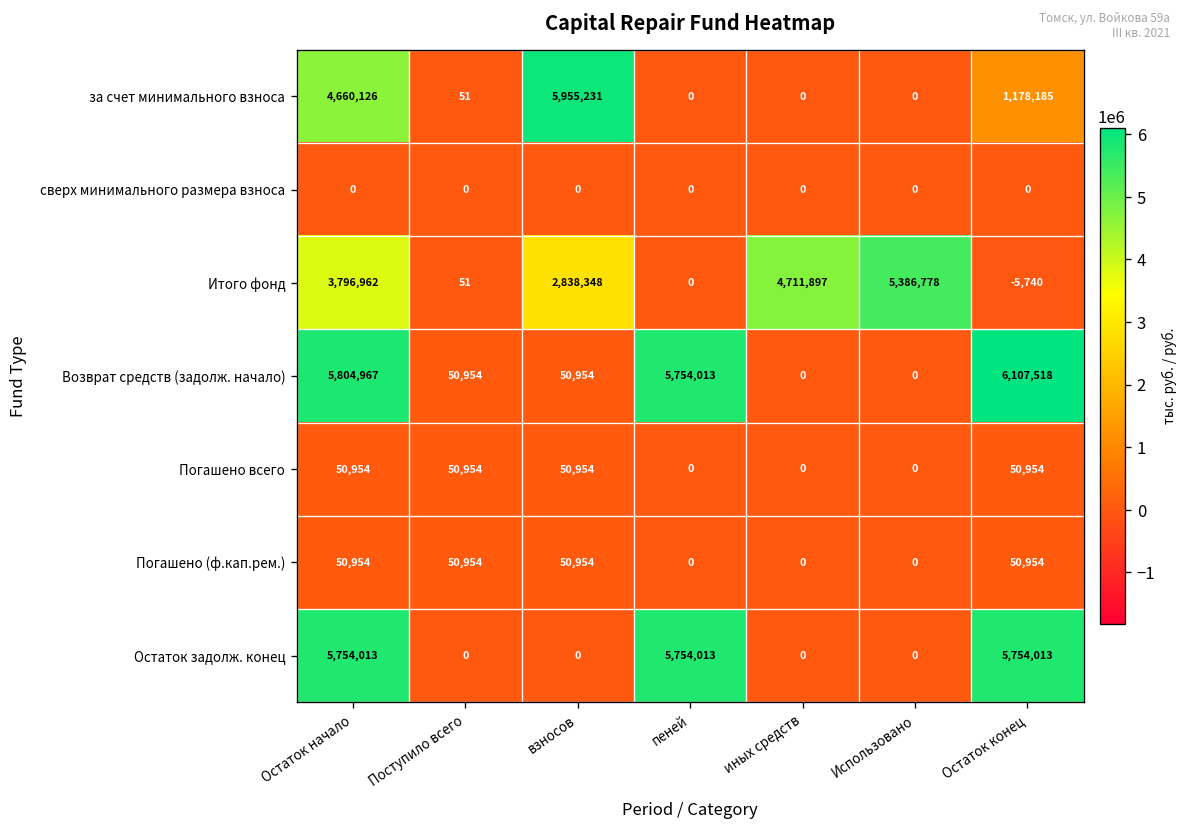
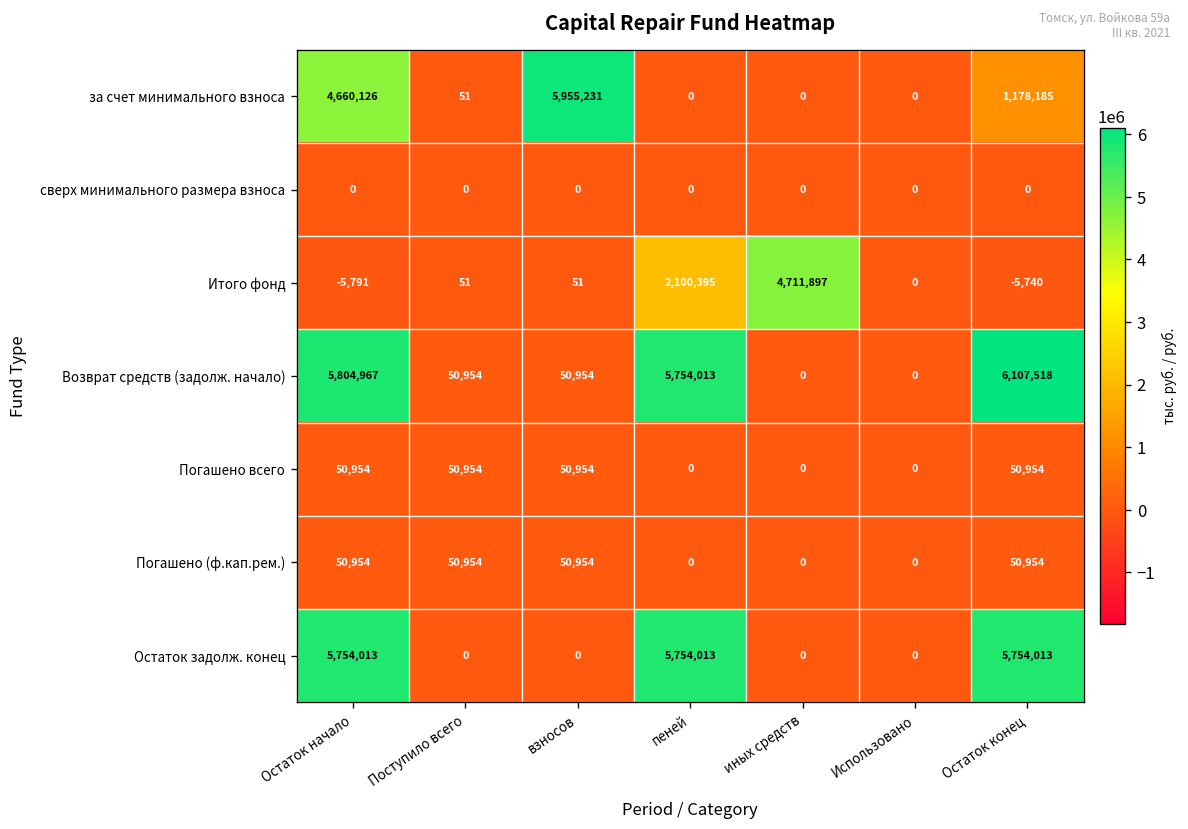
Итого фонд, Остаток начало: 3,796,962 -> -5,791
Итого фонд, взносов: 2,838,348 -> 51
Итого фонд, пеней: 0 -> 2,100,395
Итого фонд, Использовано: 5,386,778 -> 0
